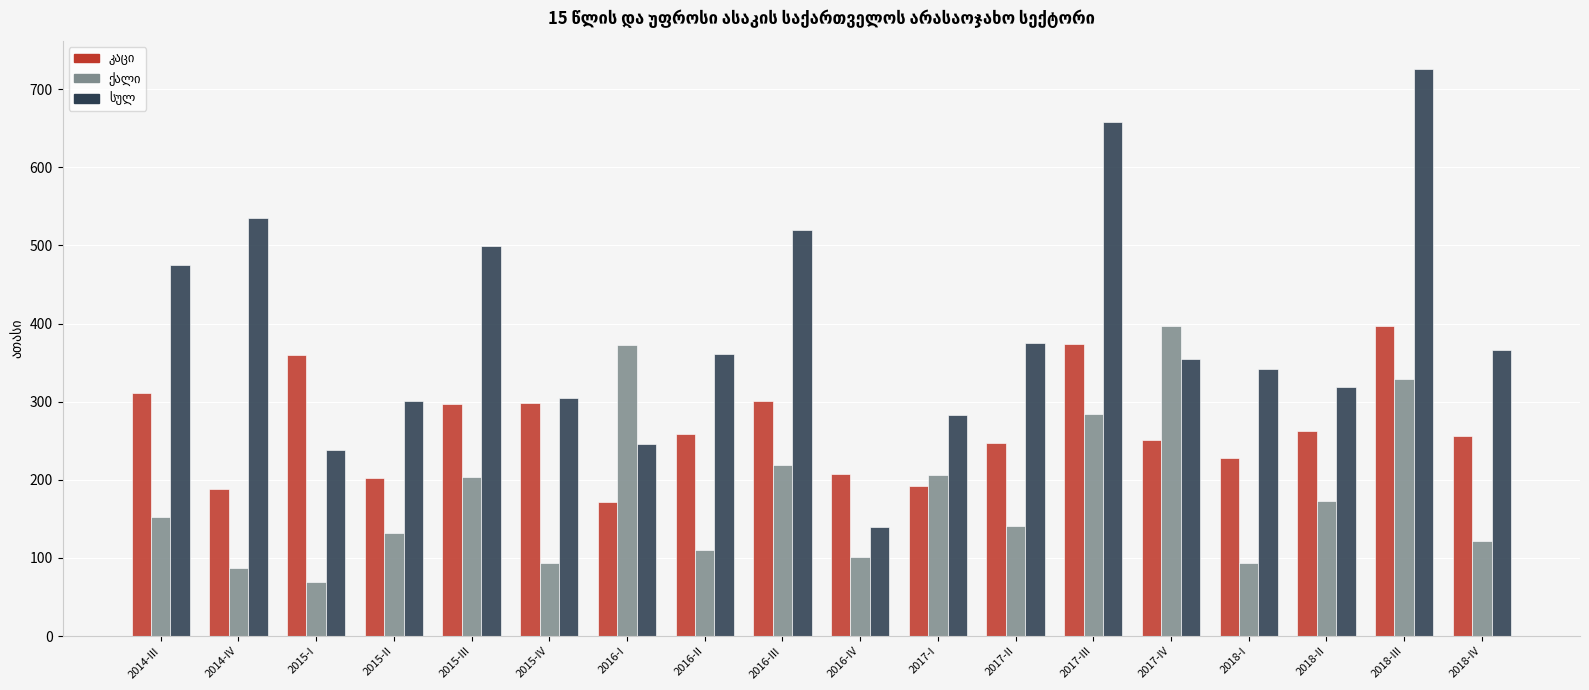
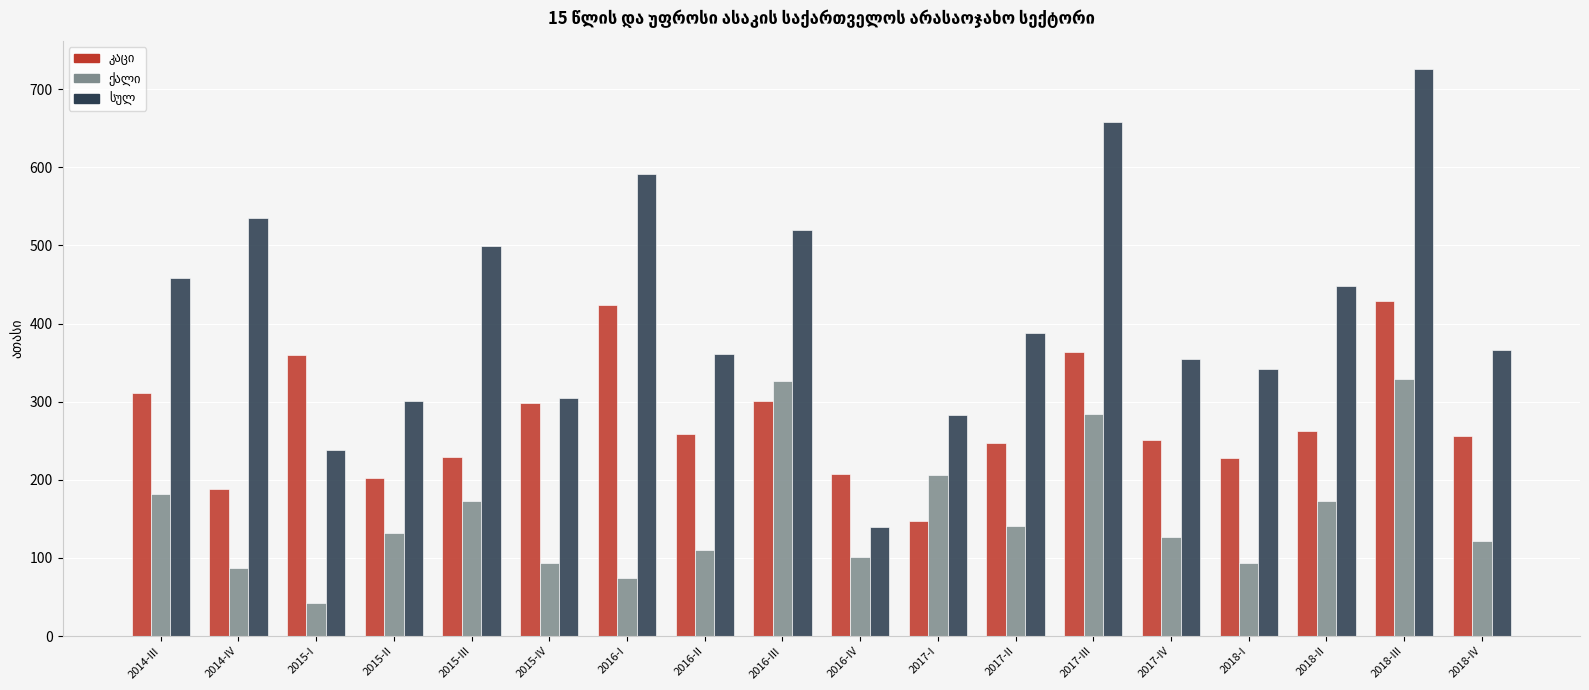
ქალი, 2014-III: 150 -> 180
სულ, 2014-III: 480 -> 460
ქალი, 2015-I: 70 -> 40
კაცი, 2015-III: 300 -> 230
ქალი, 2015-III: 200 -> 170
კაცი, 2016-I: 170 -> 420
ქალი, 2016-I: 370 -> 70
სულ, 2016-I: 250 -> 590
ქალი, 2016-III: 220 -> 330
კაცი, 2017-I: 190 -> 150
სულ, 2017-II: 380 -> 390
კაცი, 2017-III: 370 -> 360
ქალი, 2017-IV: 400 -> 130
სულ, 2018-II: 320 -> 450
კაცი, 2018-III: 400 -> 430
